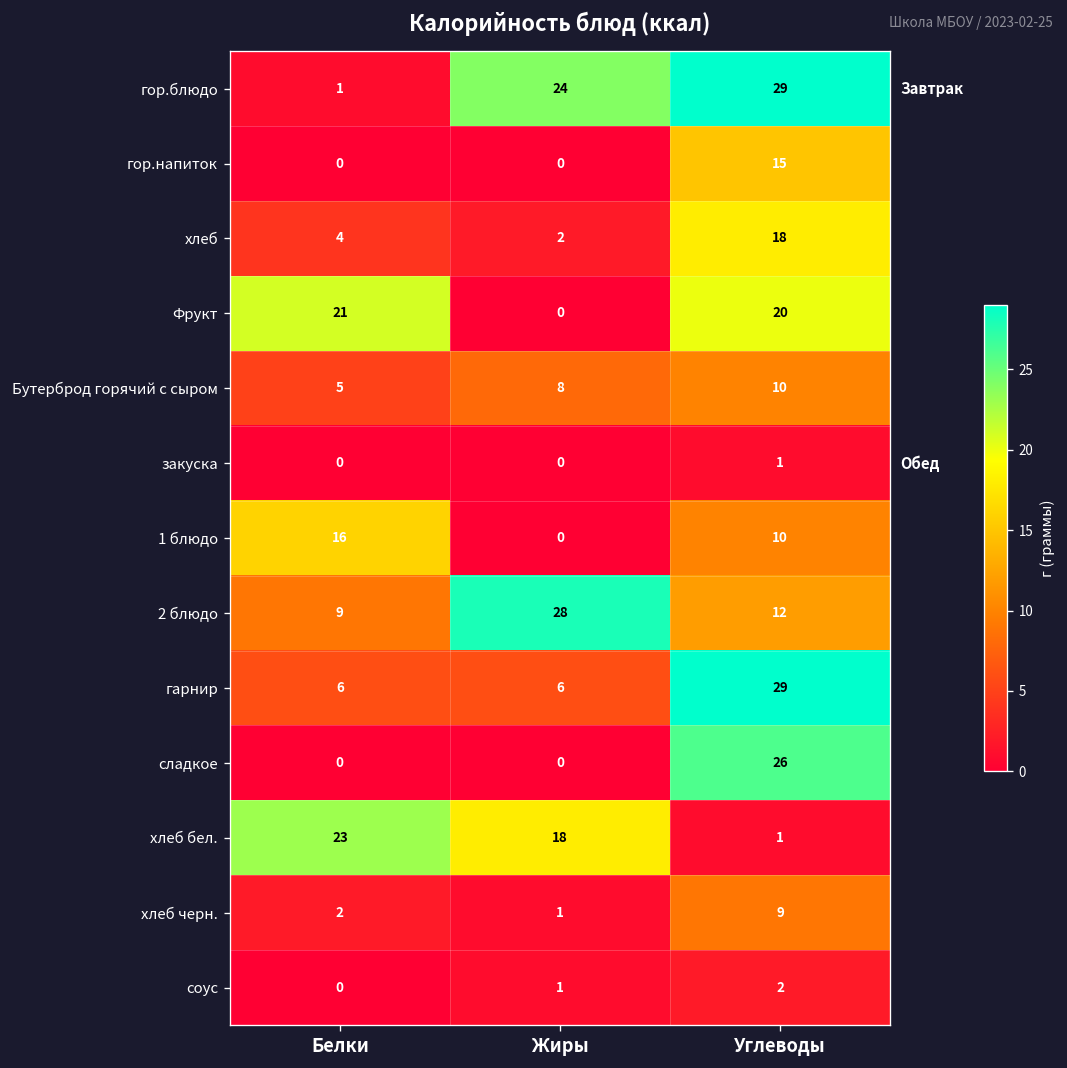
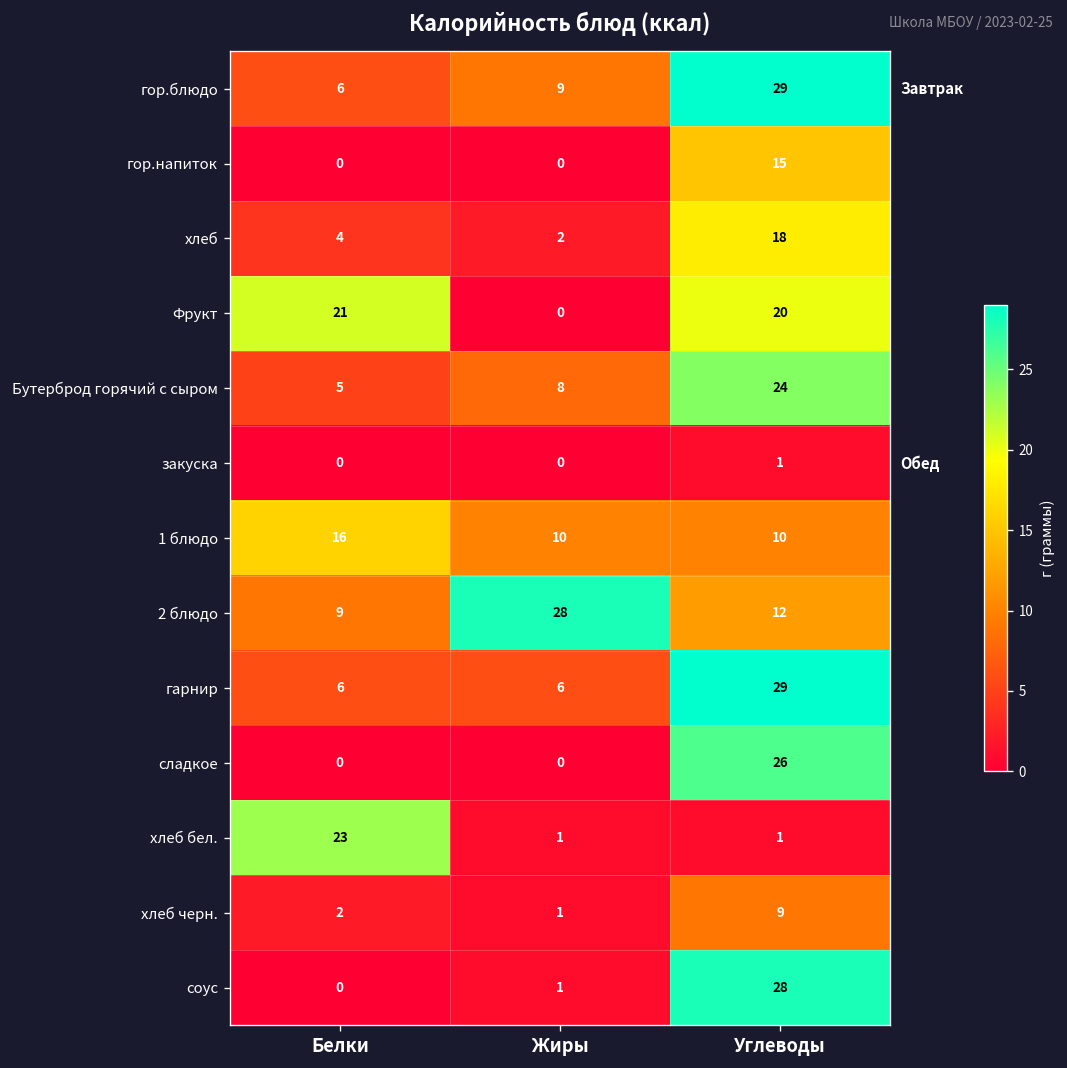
гор.блюдо, Белки: 1 -> 6
гор.блюдо, Жиры: 24 -> 9
Бутерброд горячий с сыром, Углеводы: 10 -> 24
1 блюдо, Жиры: 0 -> 10
хлеб бел., Жиры: 18 -> 1
соус, Углеводы: 2 -> 28
